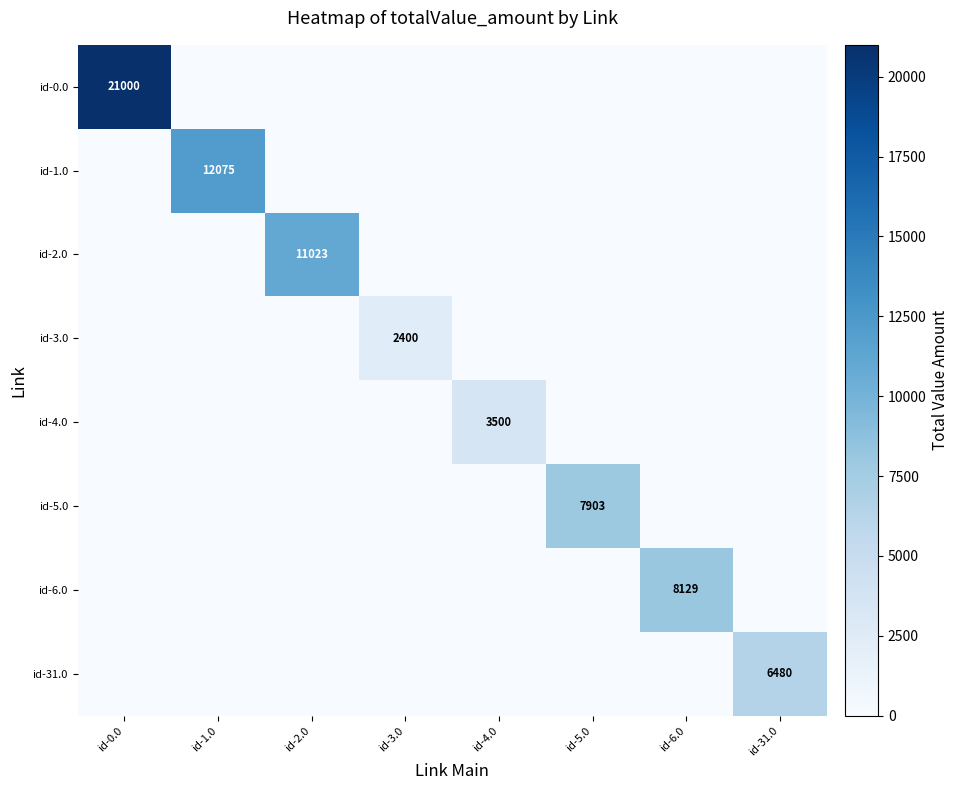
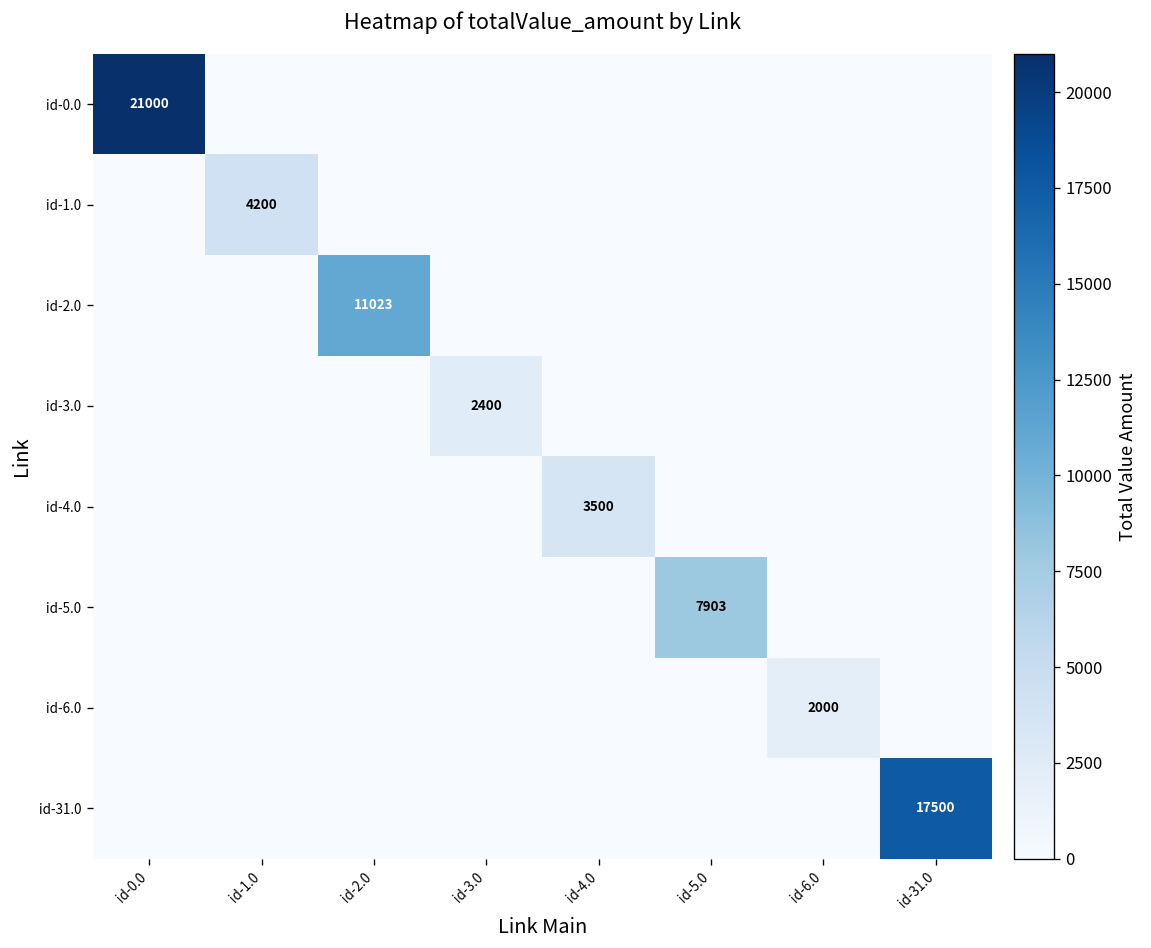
id-1.0, id-1.0: 12075 -> 4200
id-6.0, id-6.0: 8129 -> 2000
id-31.0, id-31.0: 6480 -> 17500
